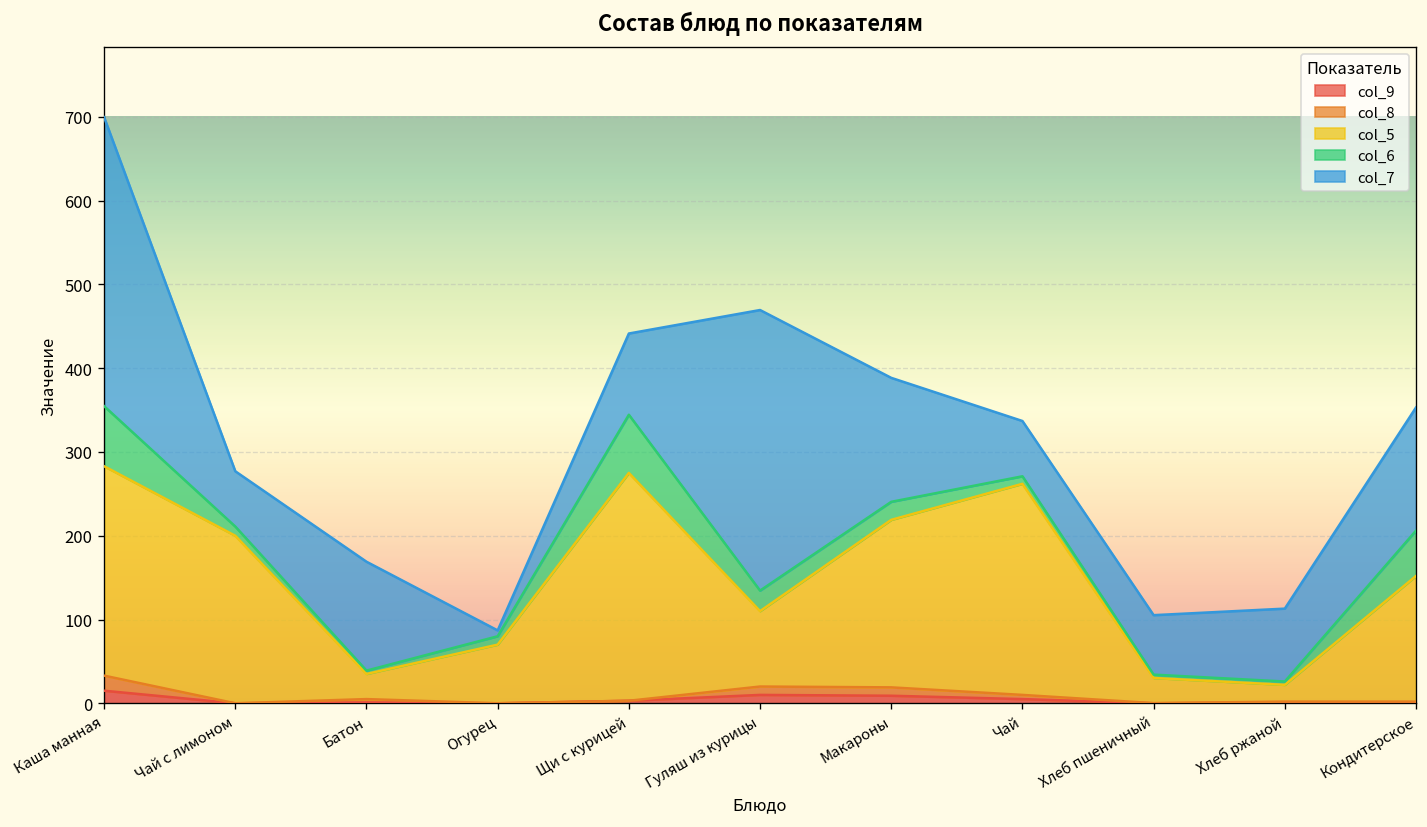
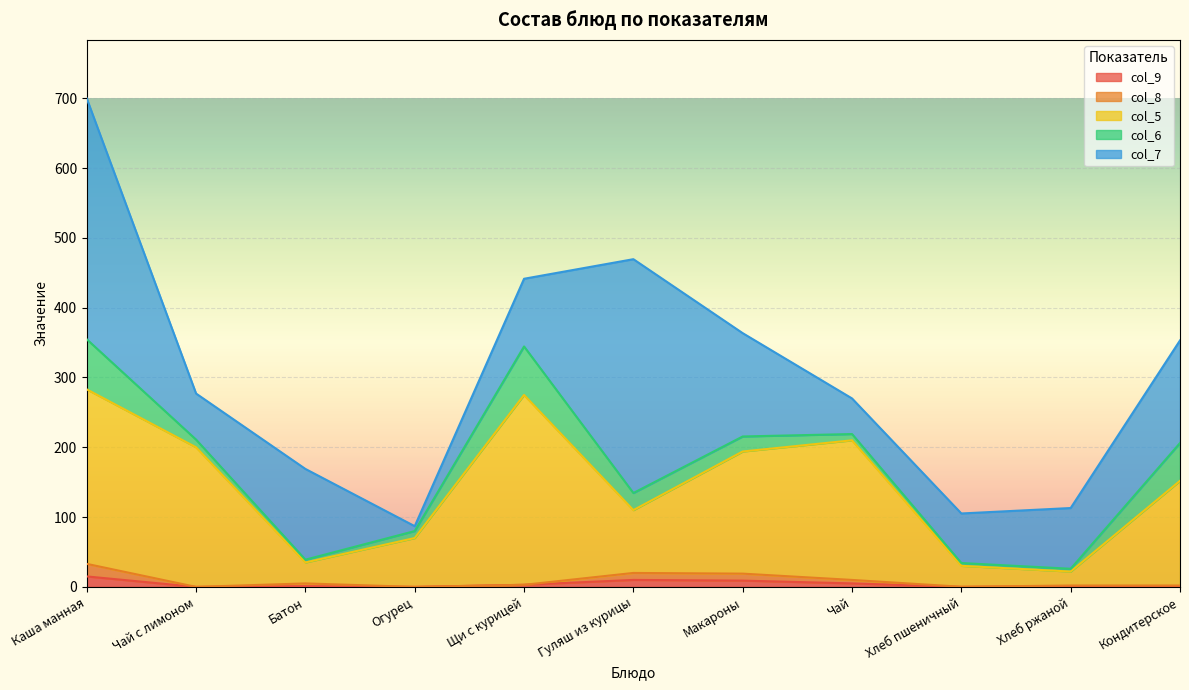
col_5, Макароны: 200 -> 180
col_5, Чай: 250 -> 200
col_7, Чай: 70 -> 50
